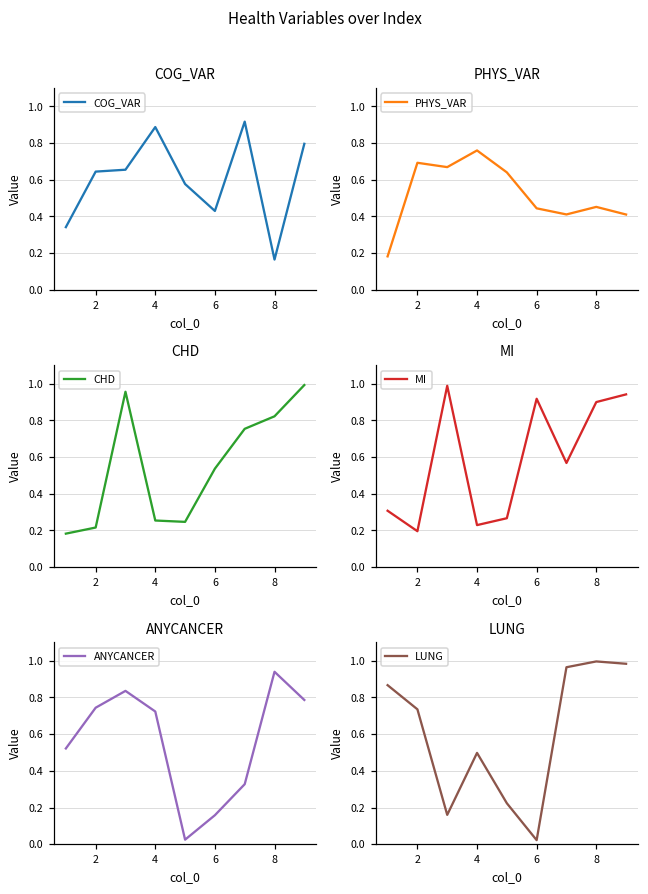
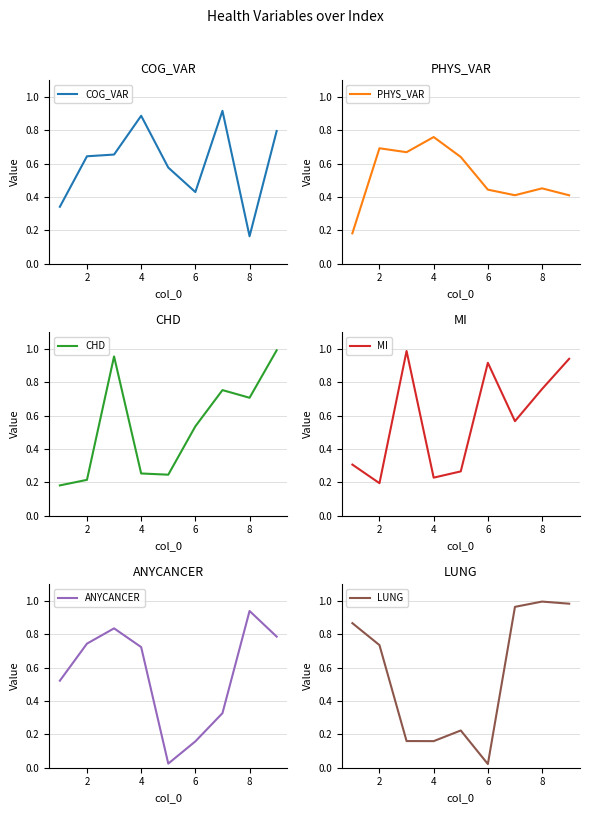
CHD, 8: 0.82 -> 0.71
MI, 8: 0.90 -> 0.76
LUNG, 4: 0.50 -> 0.16
